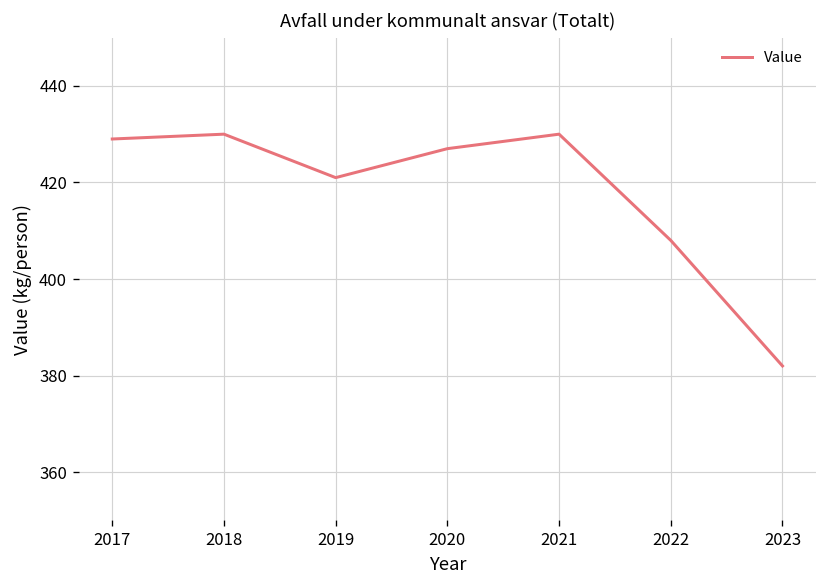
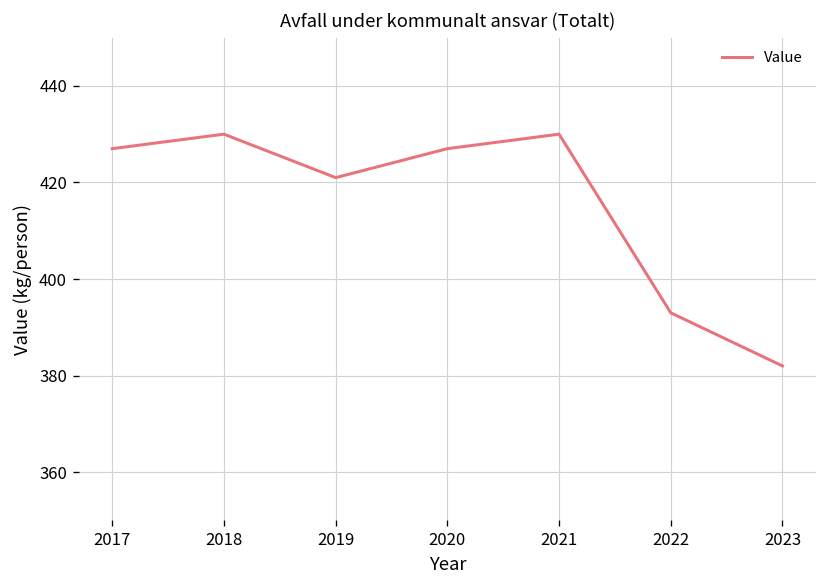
2017: 429 -> 427
2022: 408 -> 393
